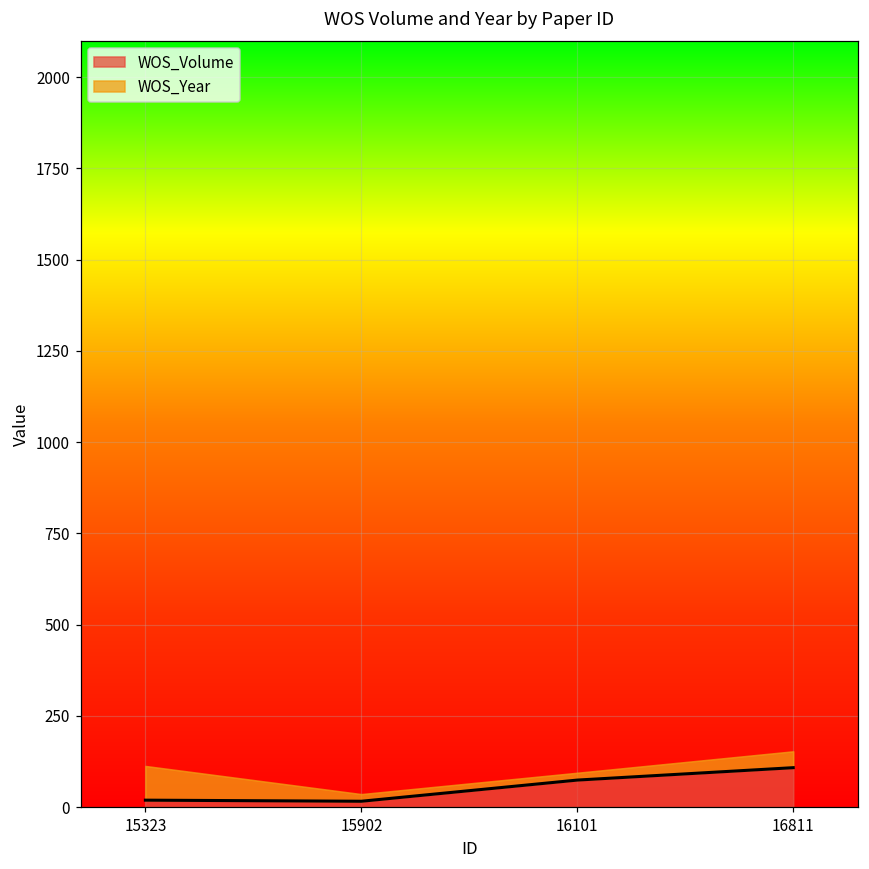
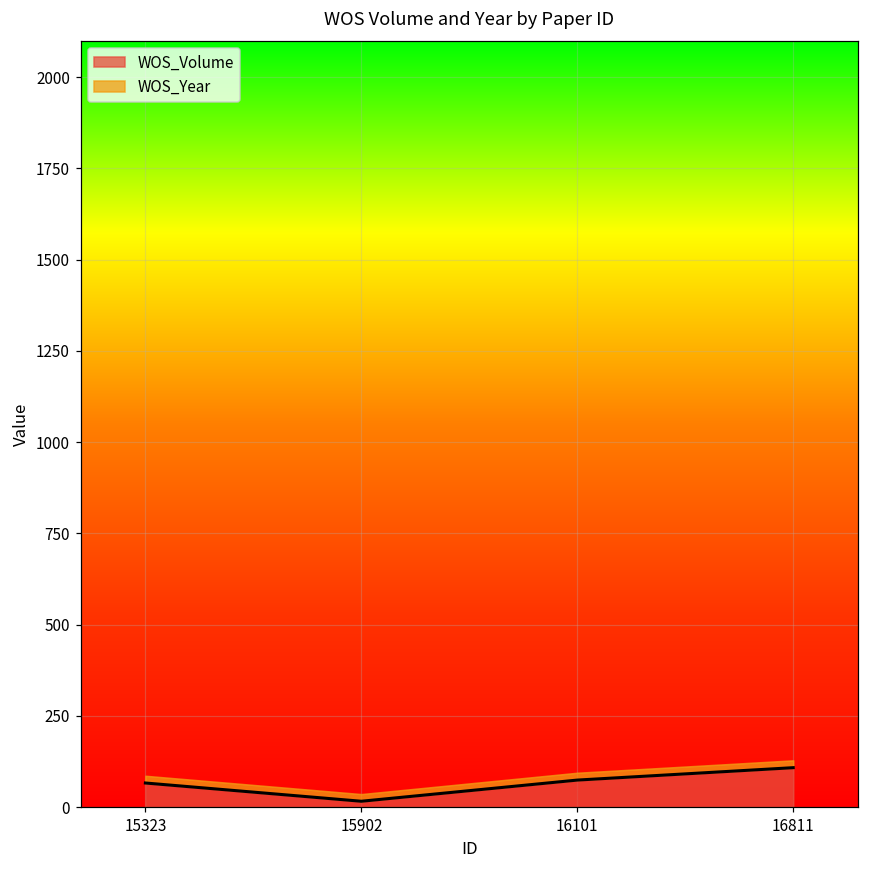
WOS_Volume, 15323: 20 -> 70
WOS_Year, 15323: 90 -> 20
WOS_Year, 16811: 40 -> 20
